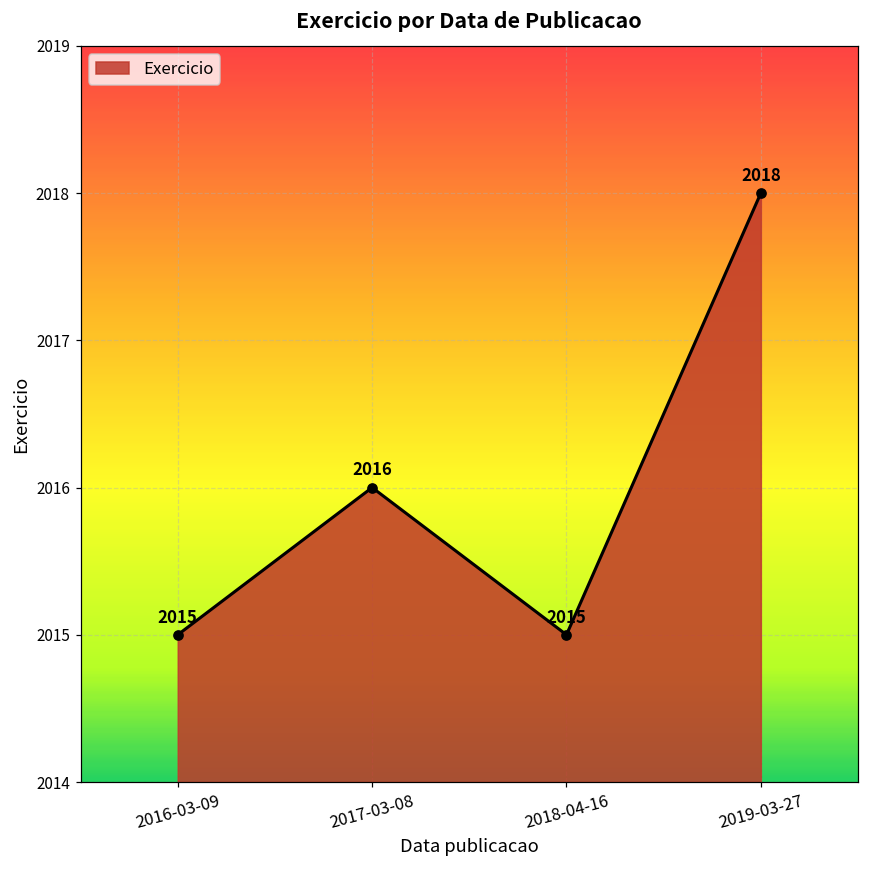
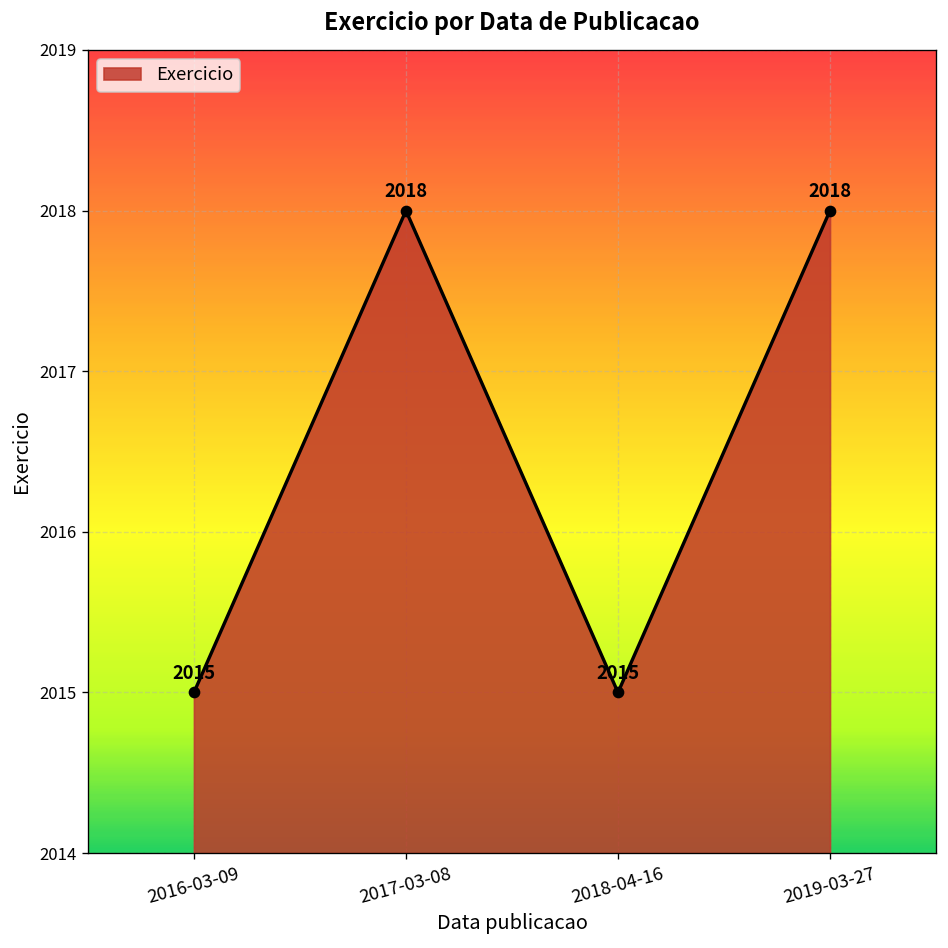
2017-03-08: 2016 -> 2018
